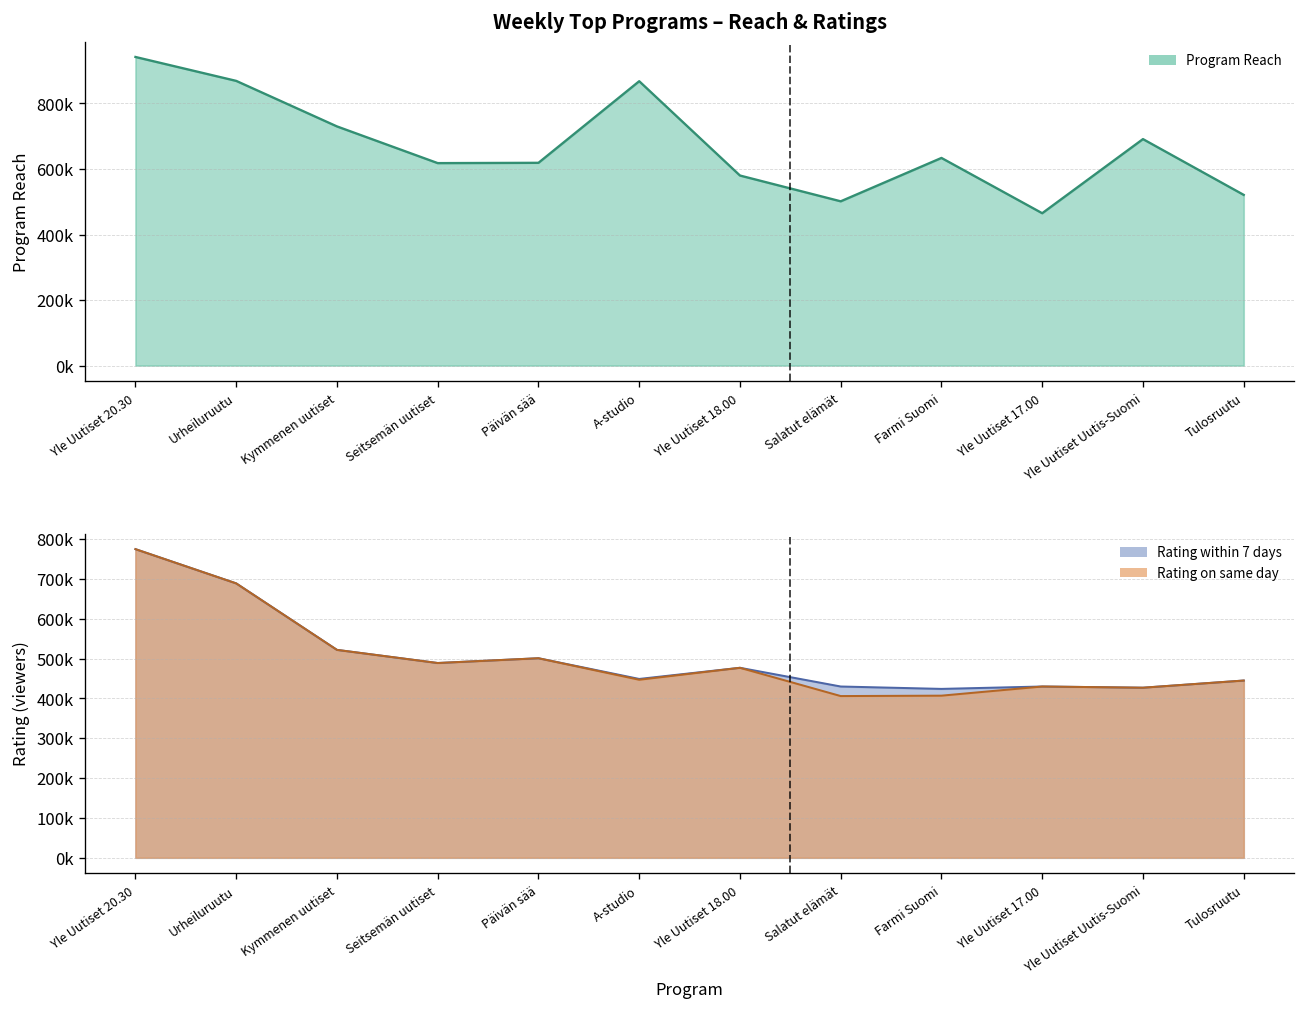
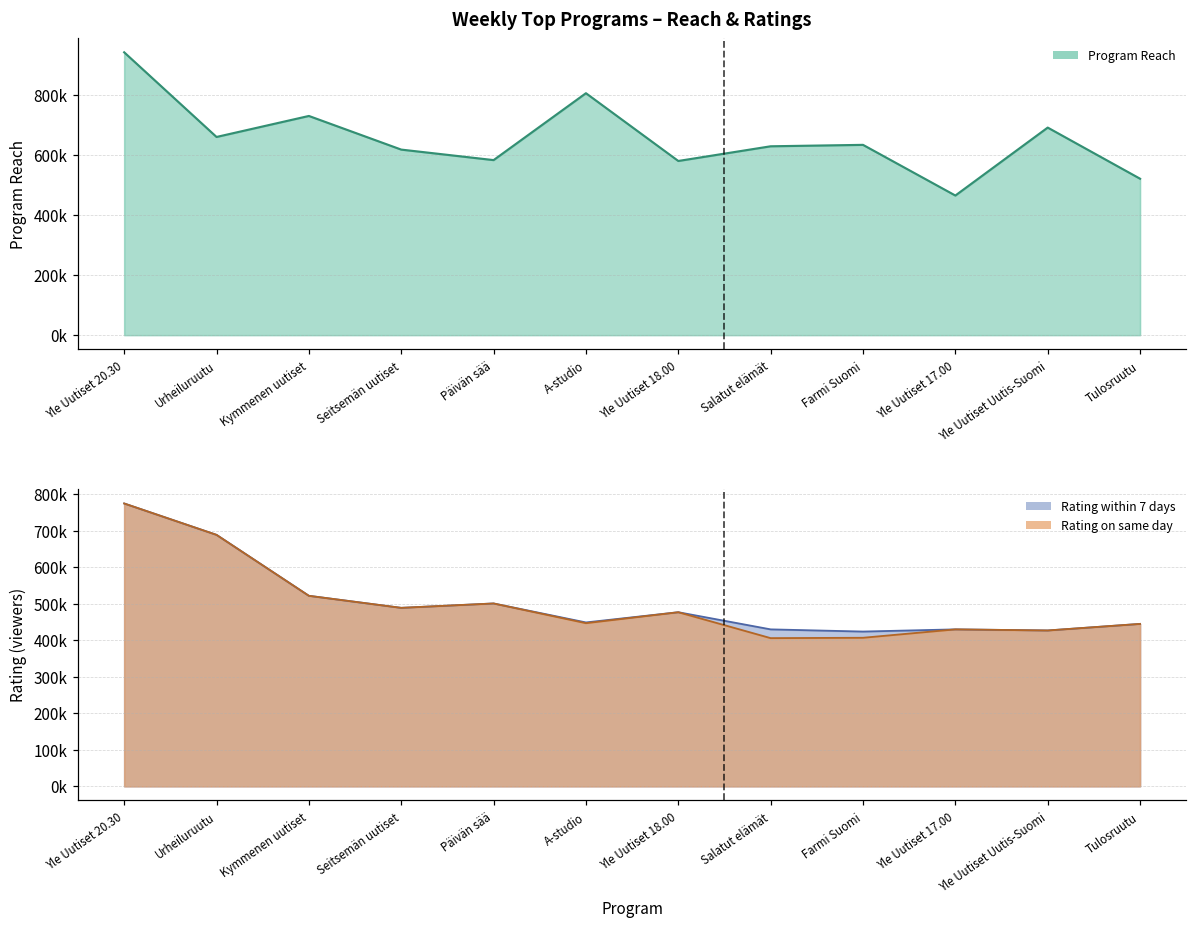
Weekly Top Programs – Reach & Ratings, Urheiluruutu: 870000 -> 660000
Weekly Top Programs – Reach & Ratings, Päivän sää: 620000 -> 580000
Weekly Top Programs – Reach & Ratings, A-studio: 870000 -> 810000
Weekly Top Programs – Reach & Ratings, Salatut elämät: 500000 -> 630000
